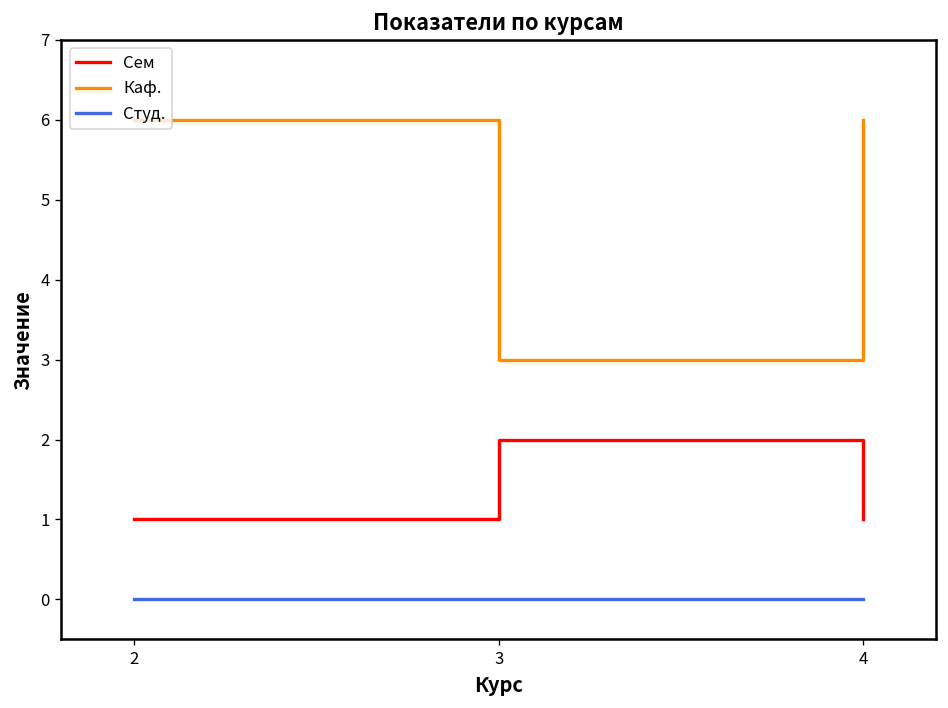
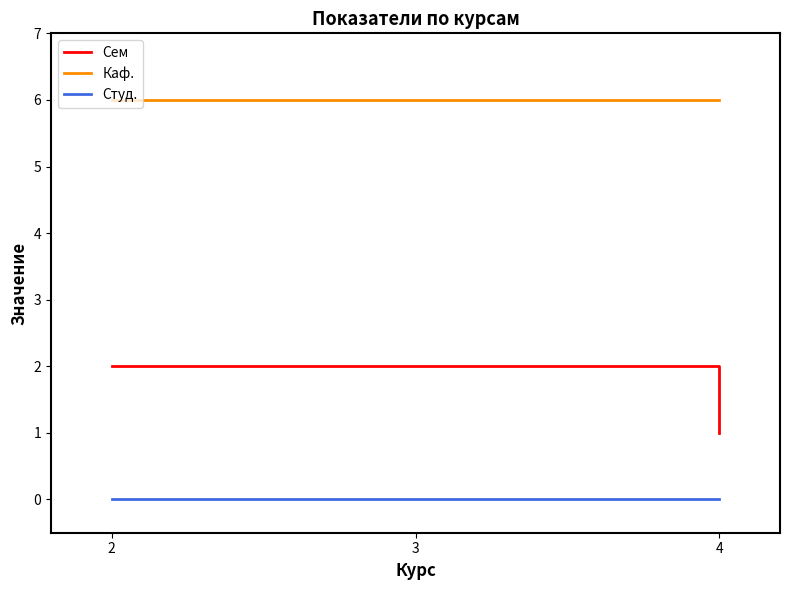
Сем, 2: 1 -> 2
Каф., 3: 3 -> 6
